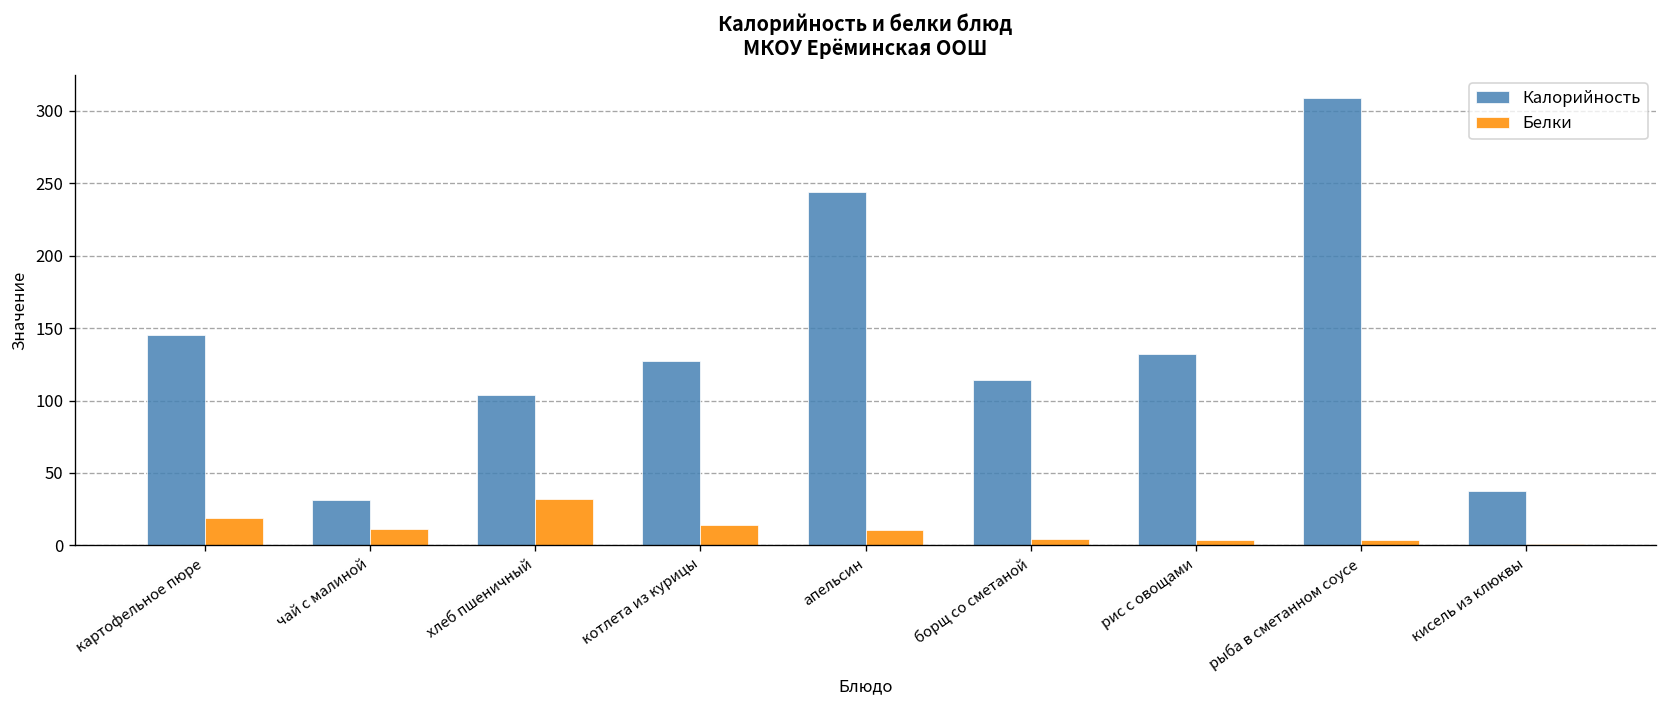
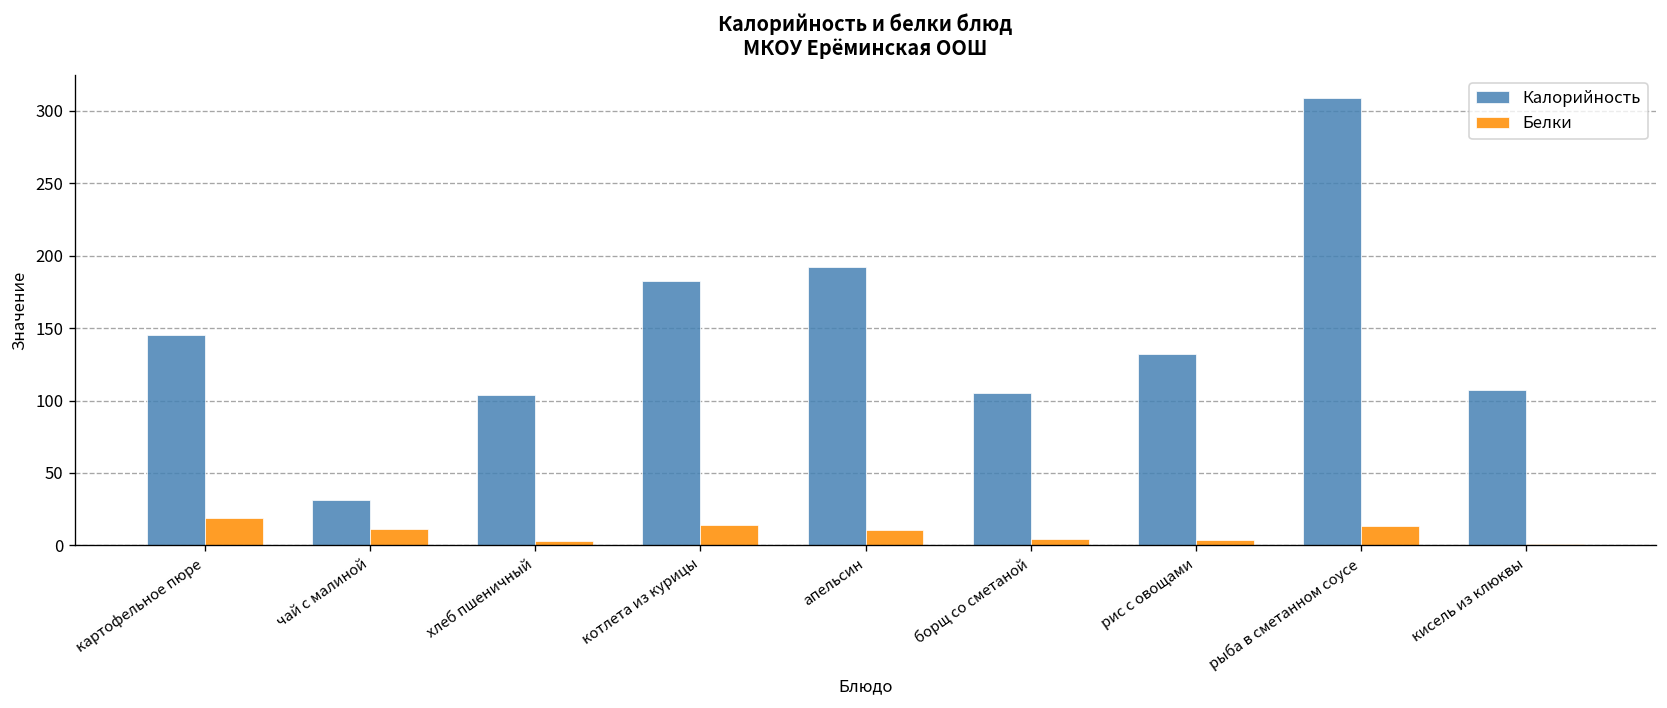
Белки, хлеб пшеничный: 32 -> 3
Калорийность, котлета из курицы: 127 -> 182
Калорийность, апельсин: 244 -> 192
Калорийность, борщ со сметаной: 114 -> 106
Белки, рыба в сметанном соусе: 3 -> 14
Калорийность, кисель из клюквы: 38 -> 107
